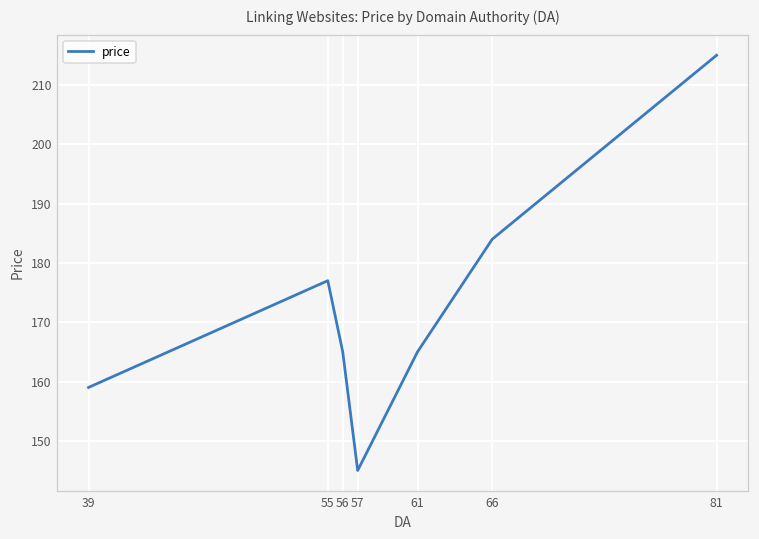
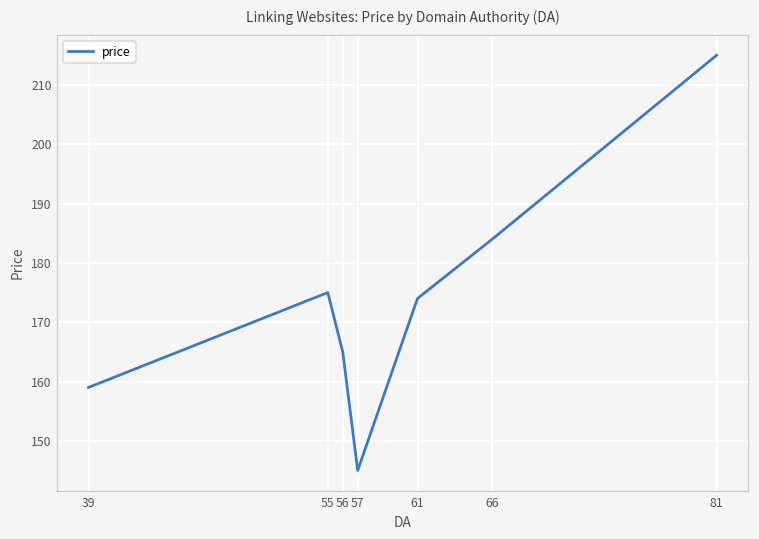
55: 177 -> 175
61: 165 -> 174
